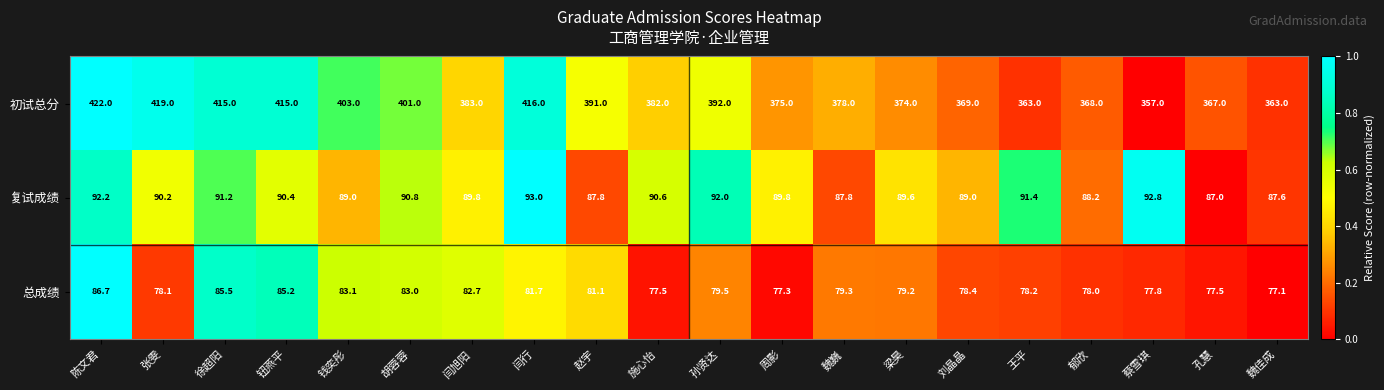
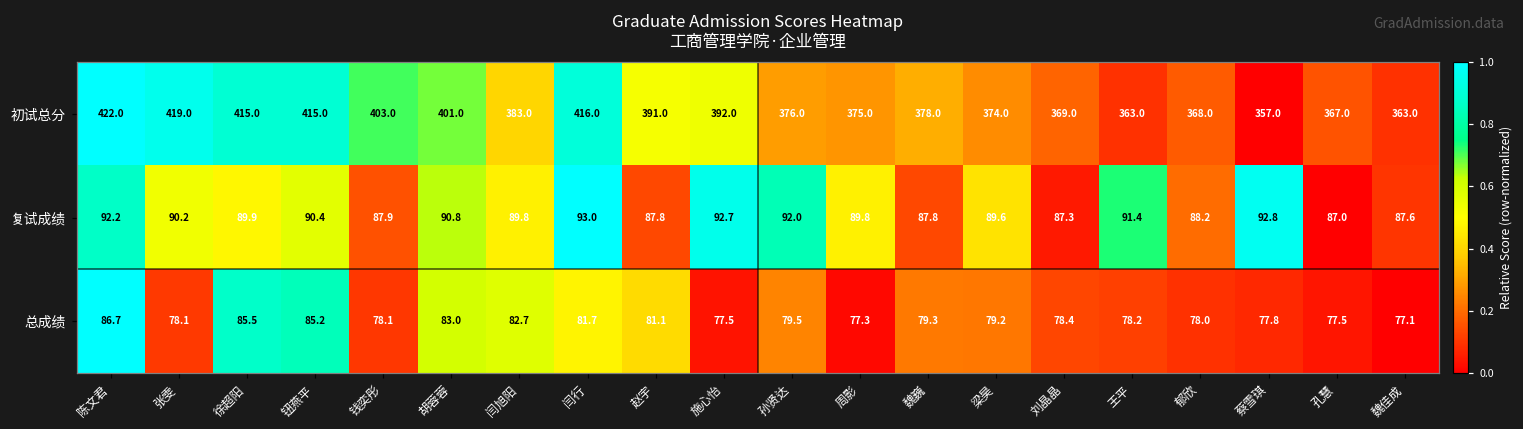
初试总分, 施心怡: 382.0 -> 392.0
初试总分, 孙贤达: 392.0 -> 376.0
复试成绩, 徐超阳: 91.2 -> 89.9
复试成绩, 钱奕彤: 89.0 -> 87.9
复试成绩, 施心怡: 90.6 -> 92.7
复试成绩, 刘晶晶: 89.0 -> 87.3
总成绩, 钱奕彤: 83.1 -> 78.1
